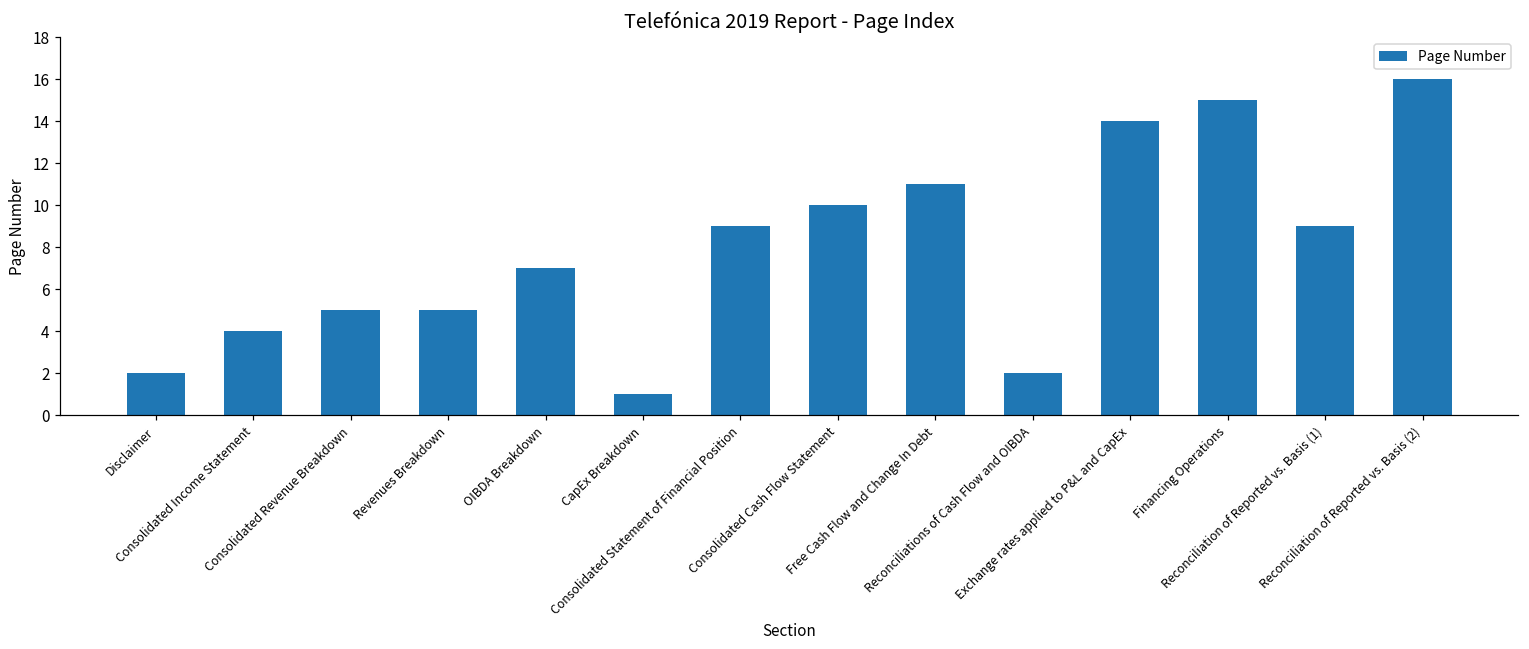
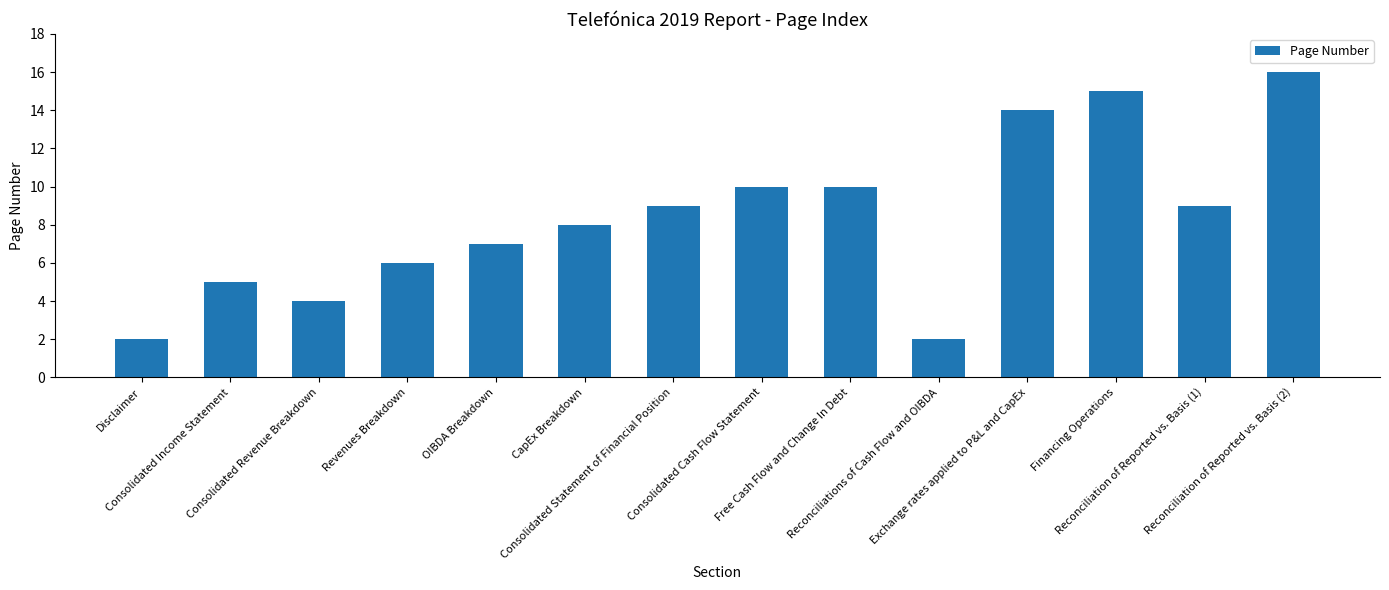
Consolidated Income Statement: 4 -> 5
Consolidated Revenue Breakdown: 5 -> 4
Revenues Breakdown: 5 -> 6
CapEx Breakdown: 1 -> 8
Free Cash Flow and Change In Debt: 11 -> 10
